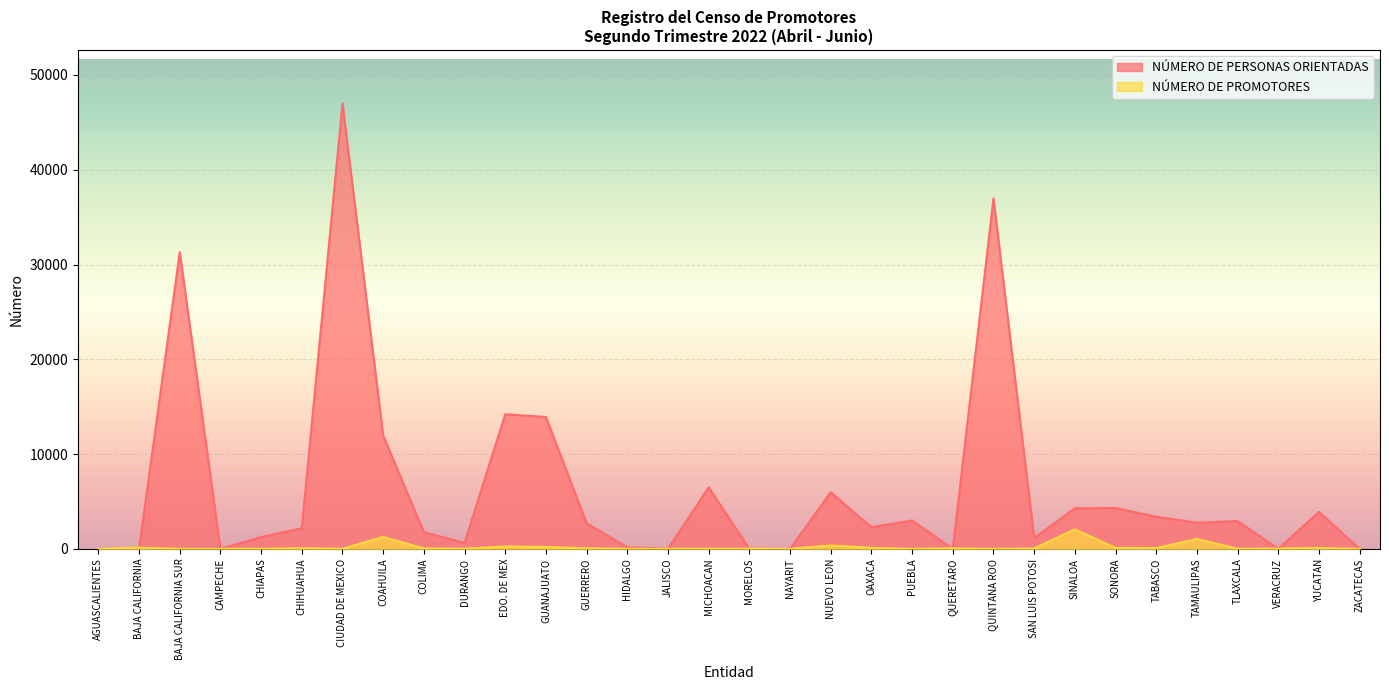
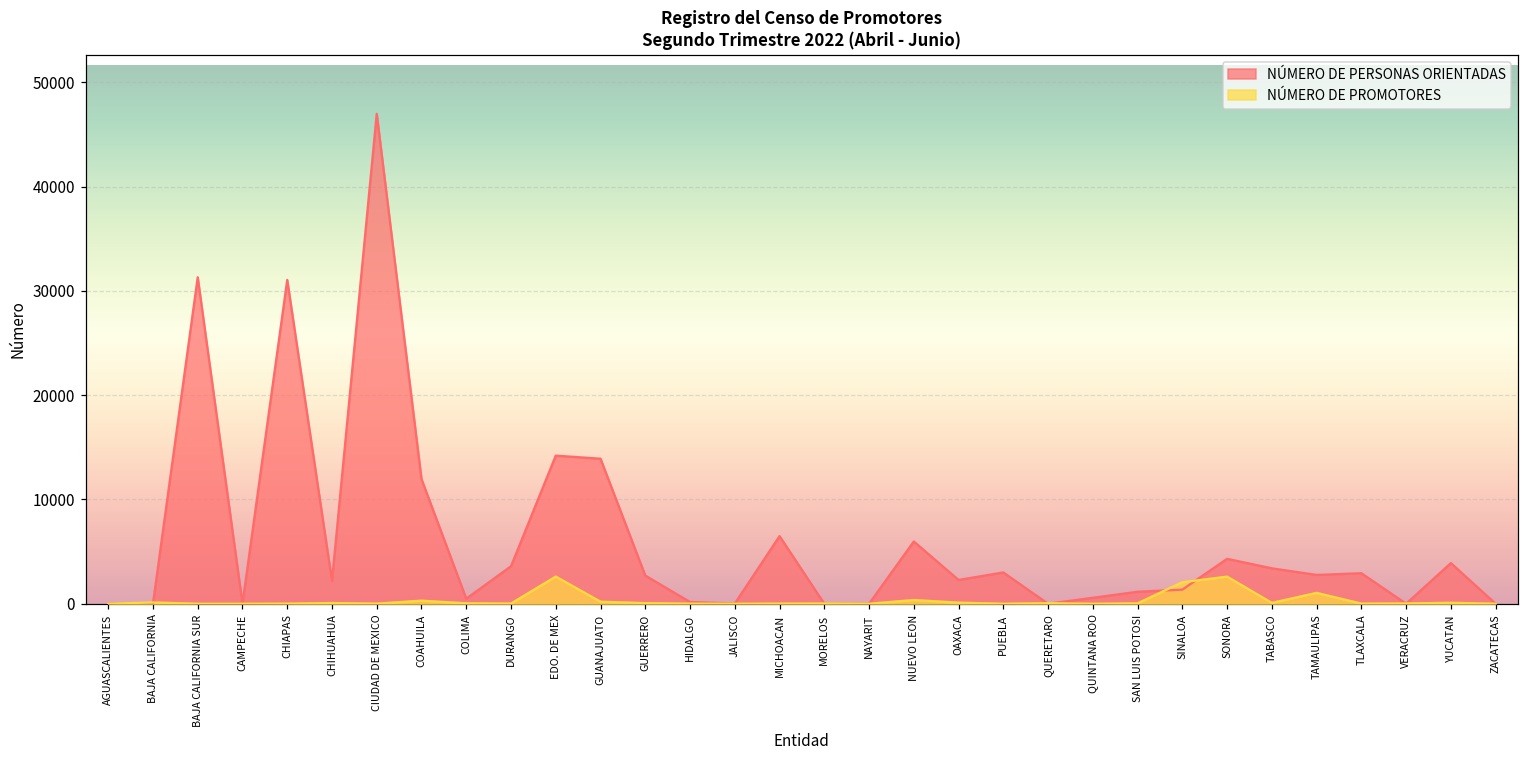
NÚMERO DE PERSONAS ORIENTADAS, CHIAPAS: 1000 -> 31000
NÚMERO DE PROMOTORES, COAHUILA: 1000 -> 0
NÚMERO DE PERSONAS ORIENTADAS, COLIMA: 2000 -> 0
NÚMERO DE PERSONAS ORIENTADAS, DURANGO: 1000 -> 4000
NÚMERO DE PROMOTORES, EDO. DE MEX: 0 -> 3000
NÚMERO DE PERSONAS ORIENTADAS, QUINTANA ROO: 37000 -> 1000
NÚMERO DE PERSONAS ORIENTADAS, SINALOA: 4000 -> 1000
NÚMERO DE PROMOTORES, SONORA: 0 -> 3000
